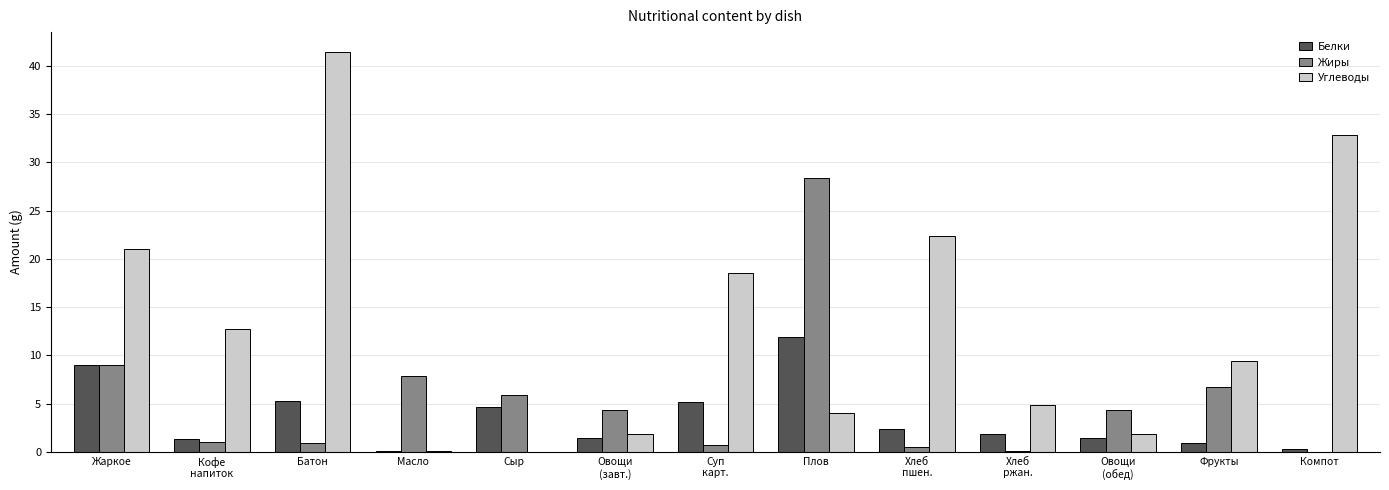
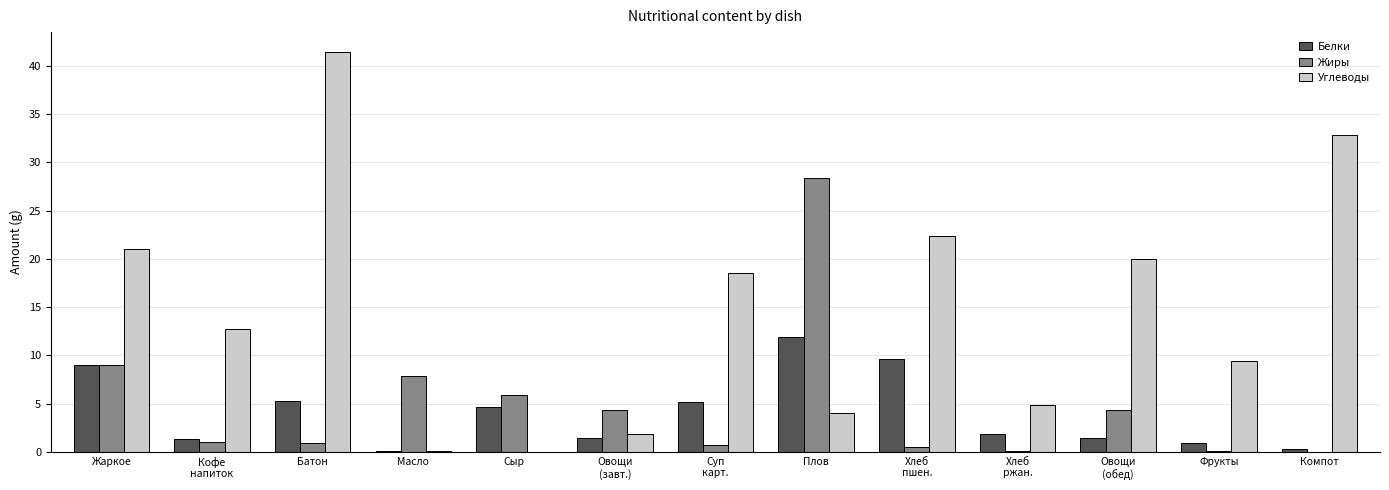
Белки, Хлеб пшен.: 2 -> 10
Углеводы, Овощи (обед): 2 -> 20
Жиры, Фрукты: 7 -> 0
